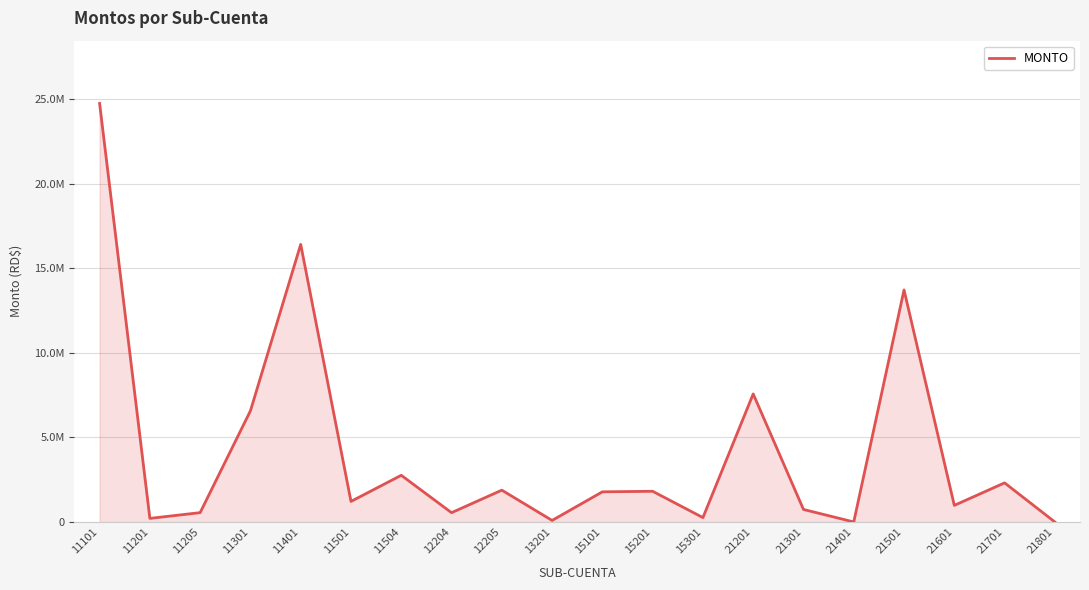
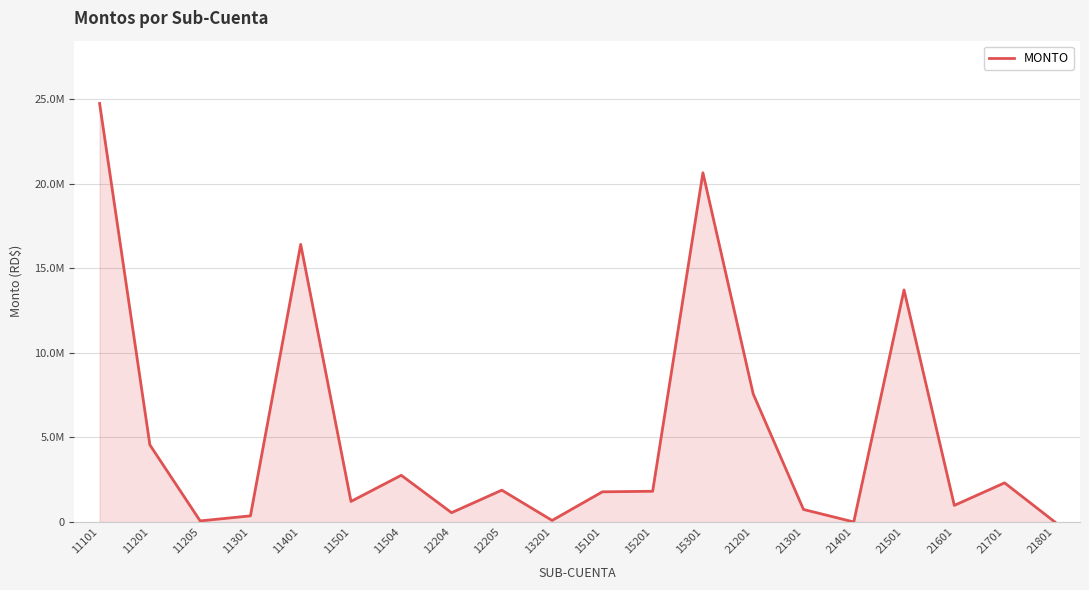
11201: 200000 -> 4600000
11205: 600000 -> 100000
11301: 6600000 -> 400000
15301: 300000 -> 20600000
